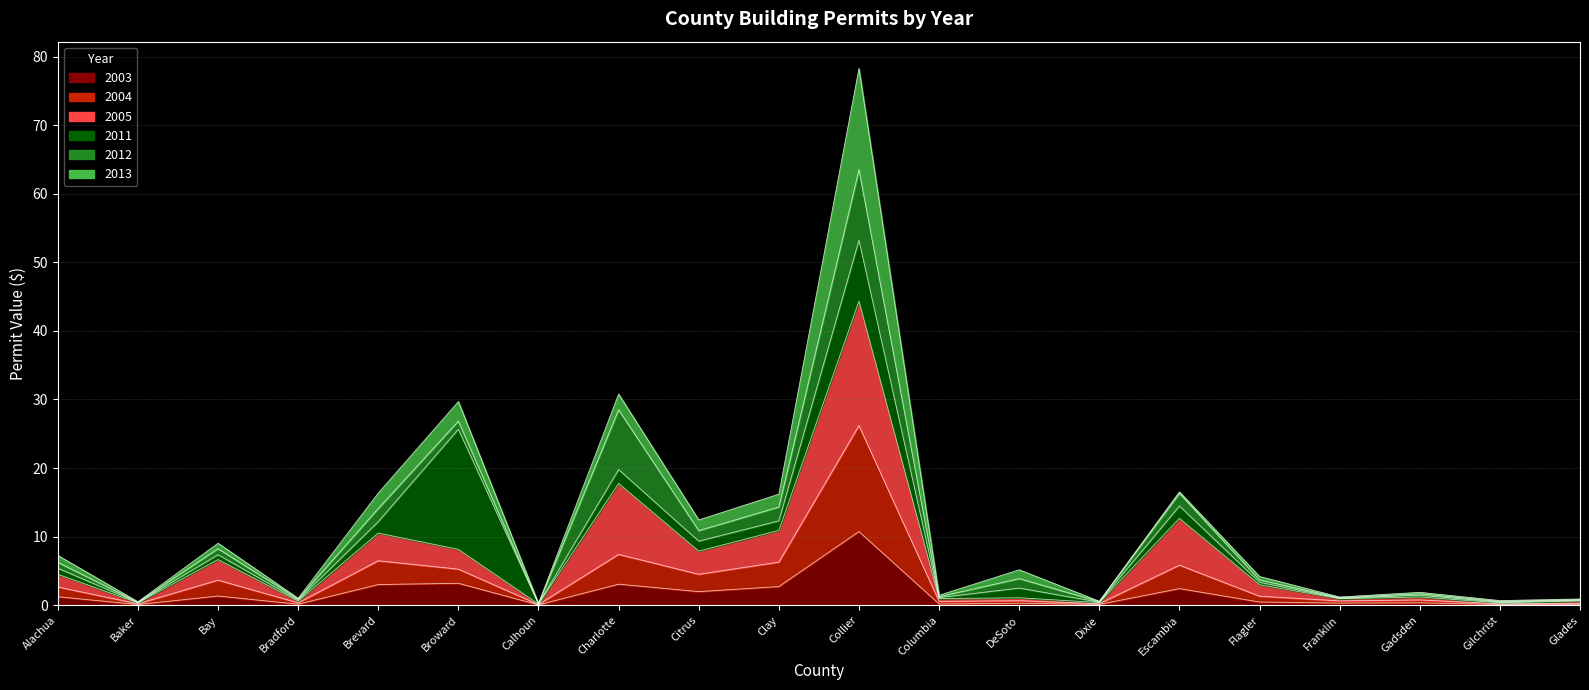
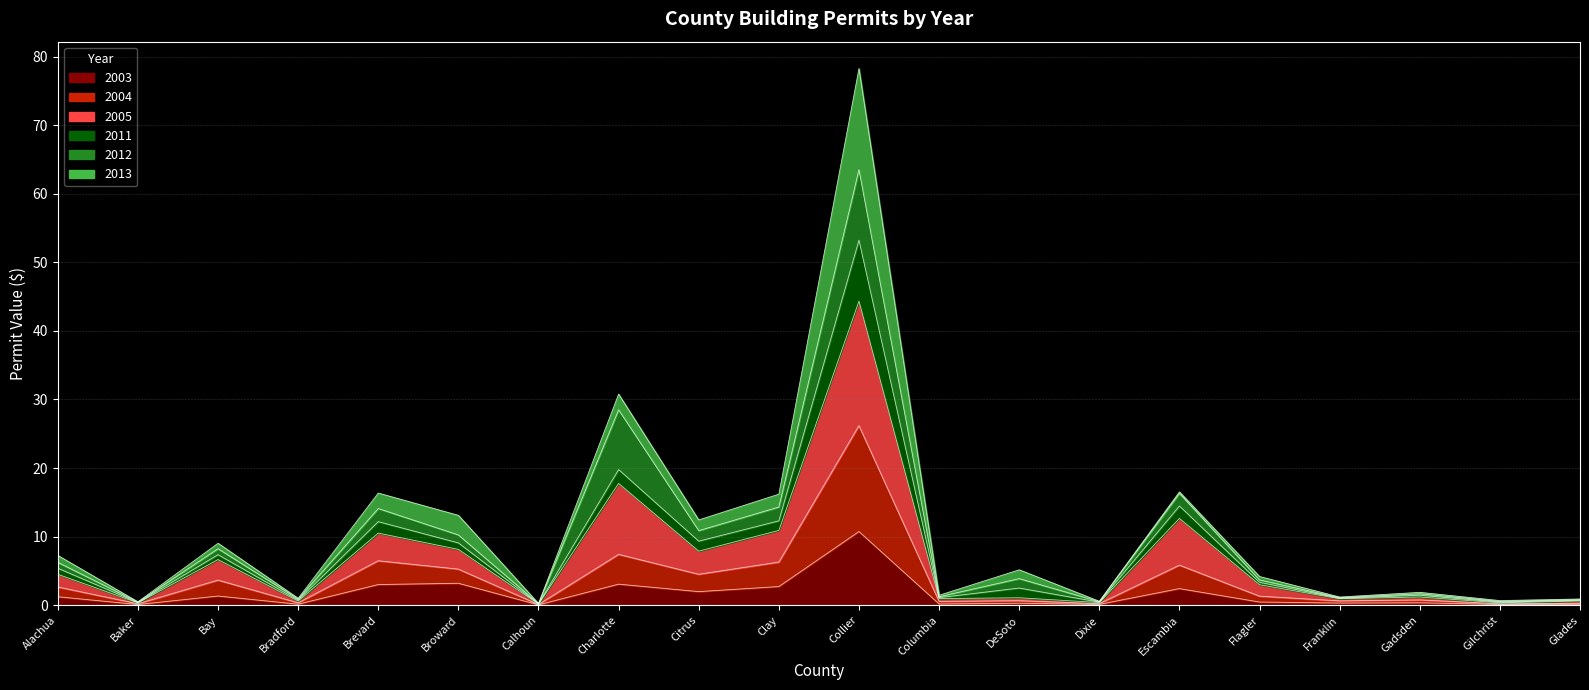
2011, Broward: 18 -> 1
